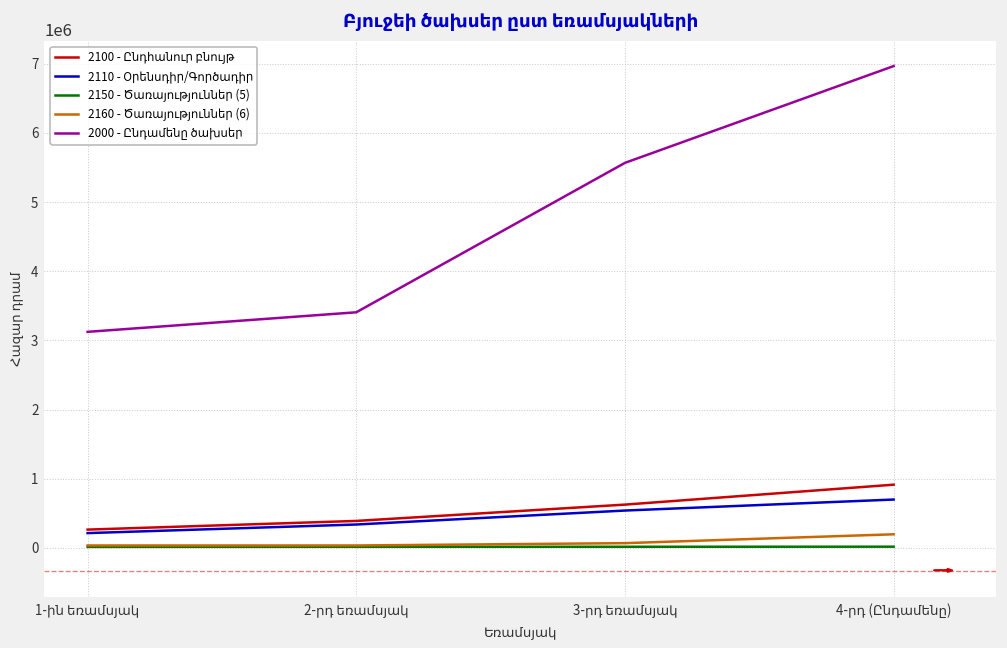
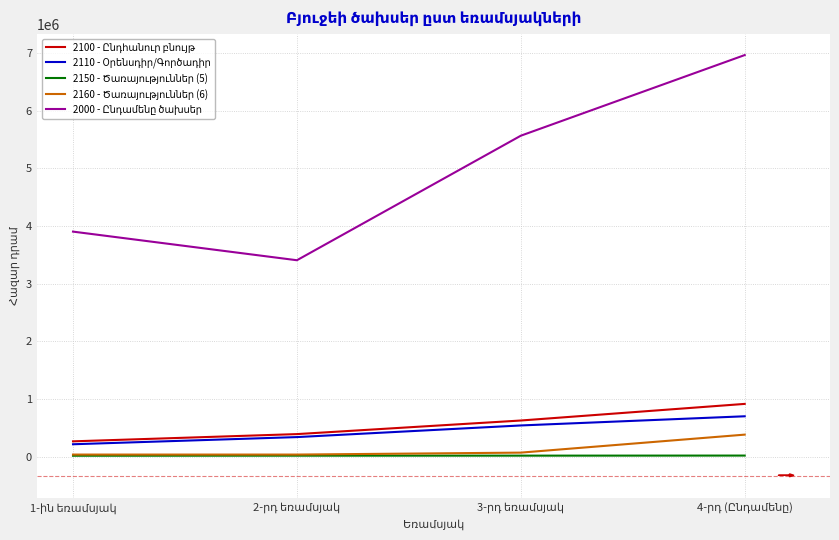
2000 - Ընդամենը ծախսեր, 1-ին եռամսյակ: 3100000 -> 3900000
2160 - Ծառայություններ (6), 4-րդ (Ընդամենը): 200000 -> 400000
